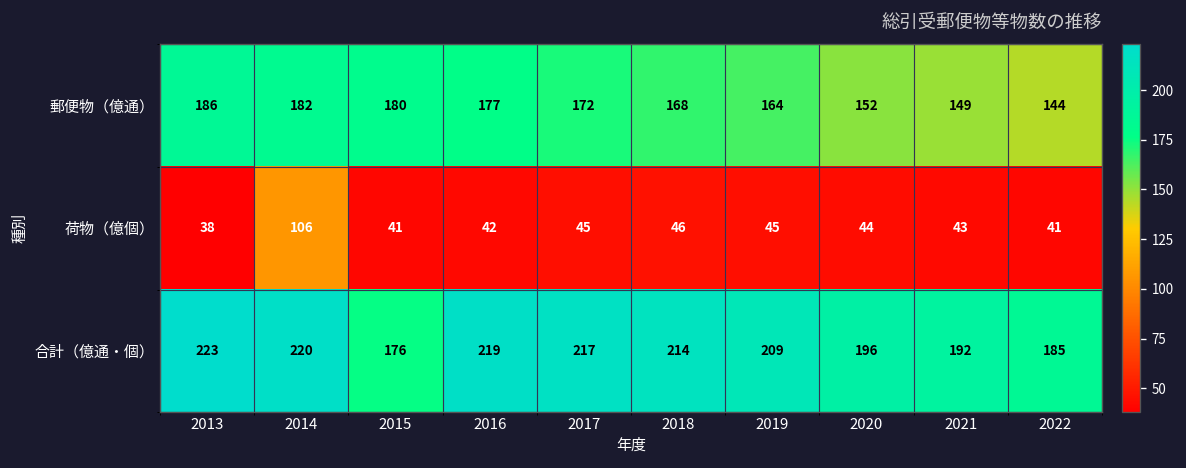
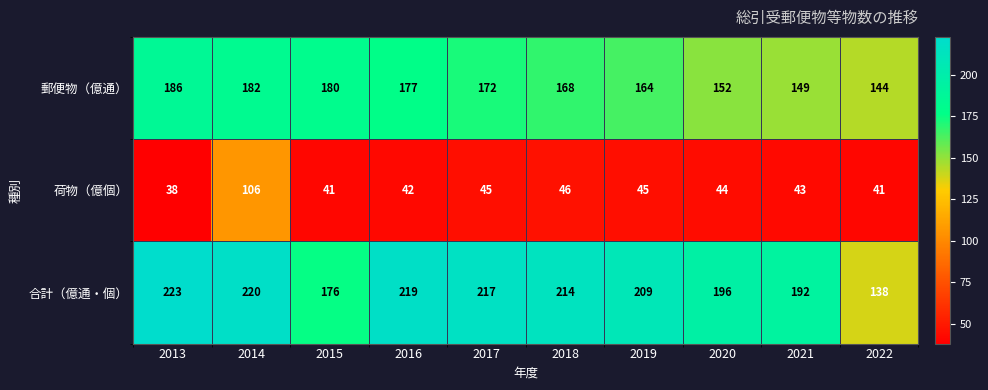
合計（億通・個）, 2022: 185 -> 138
